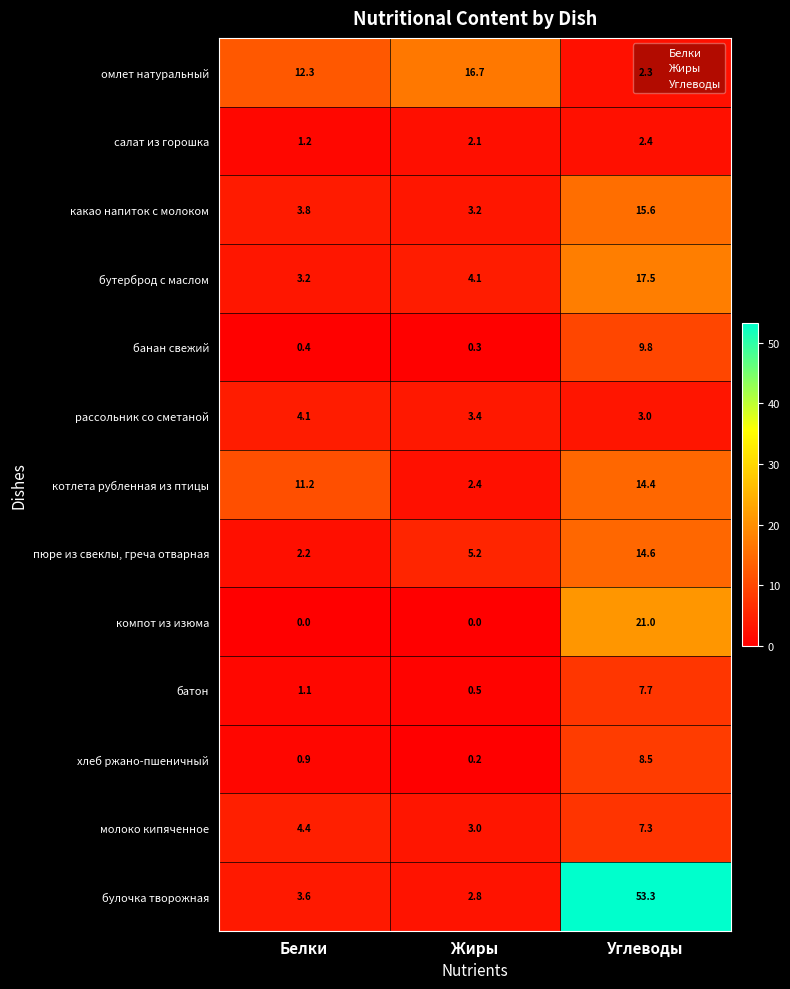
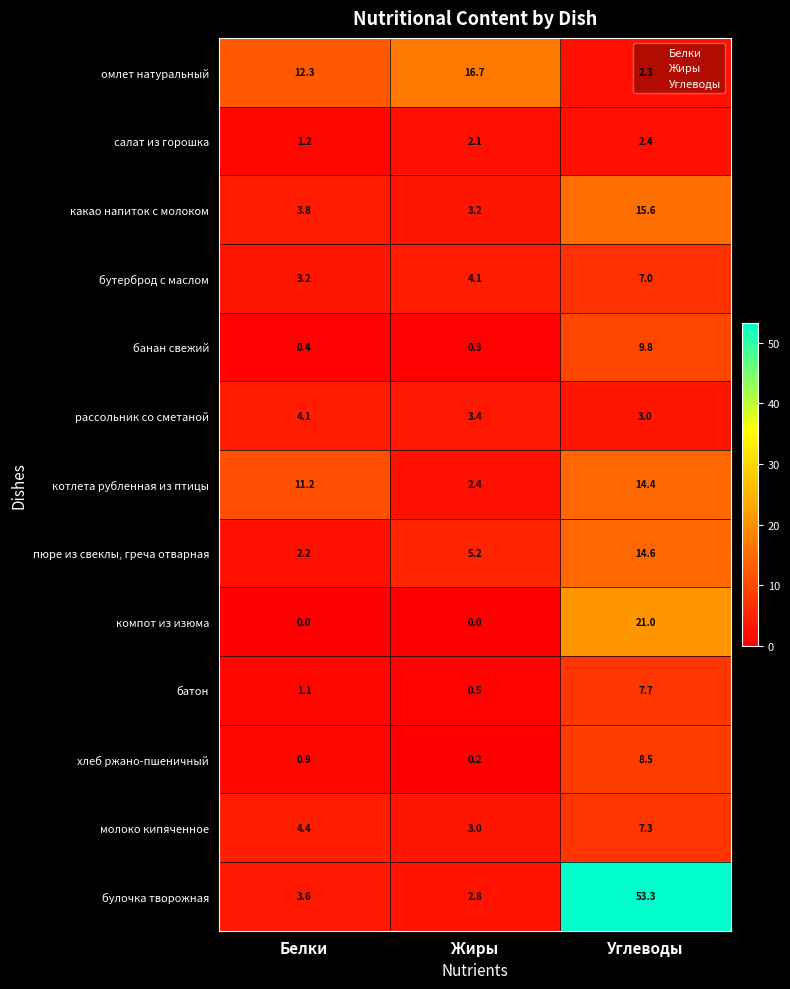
бутерброд с маслом, Углеводы: 17.5 -> 7.0
